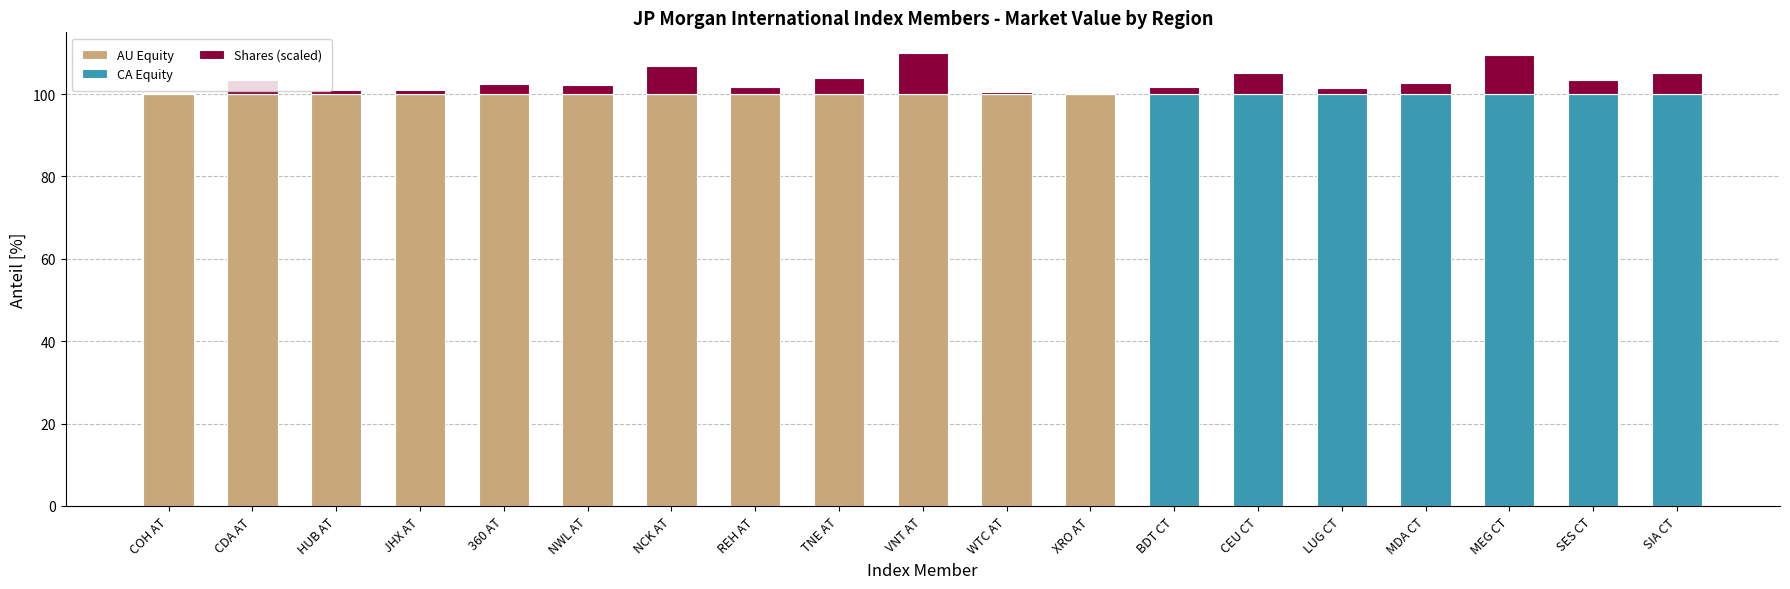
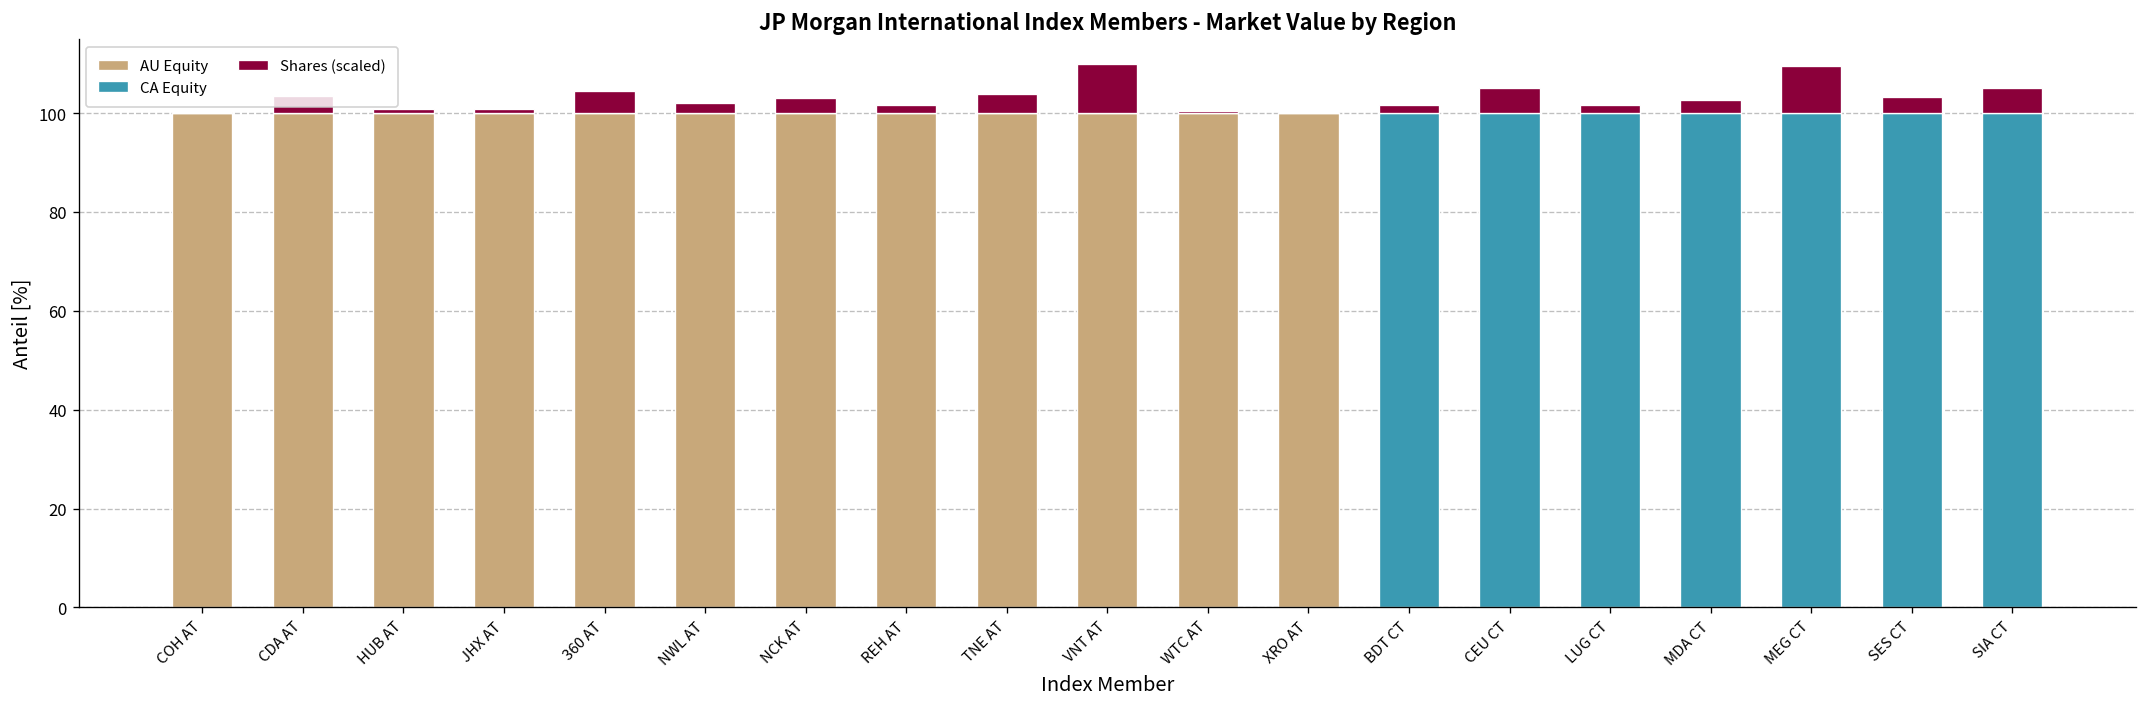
Shares (scaled), 360 AT: 2 -> 5
Shares (scaled), NCK AT: 7 -> 3
